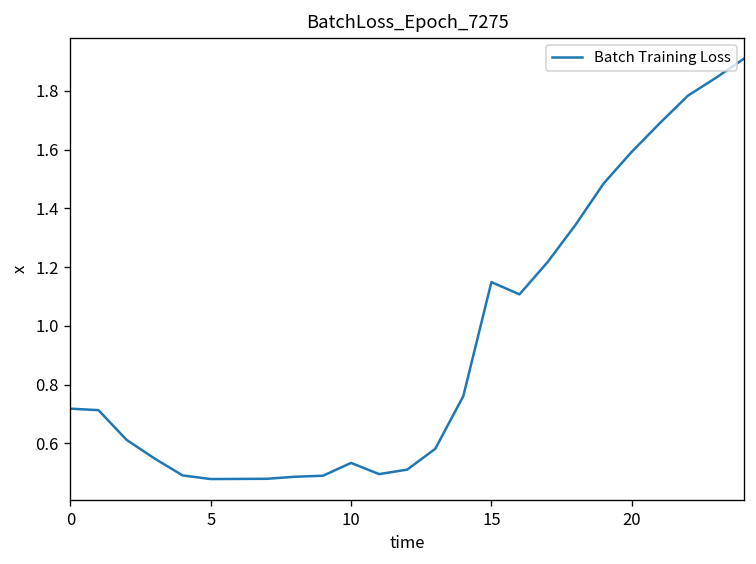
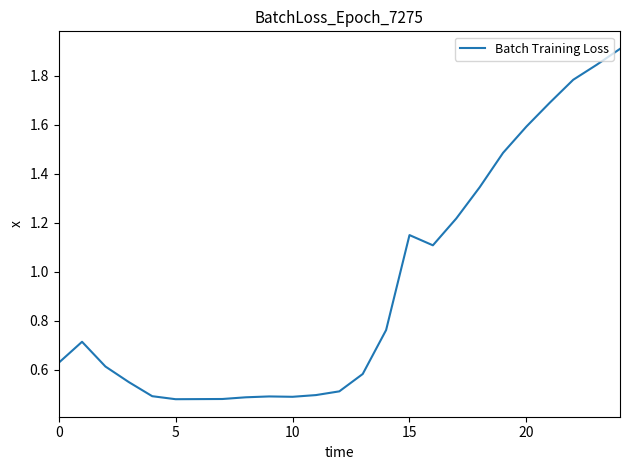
0: 0.72 -> 0.63
10: 0.53 -> 0.49
